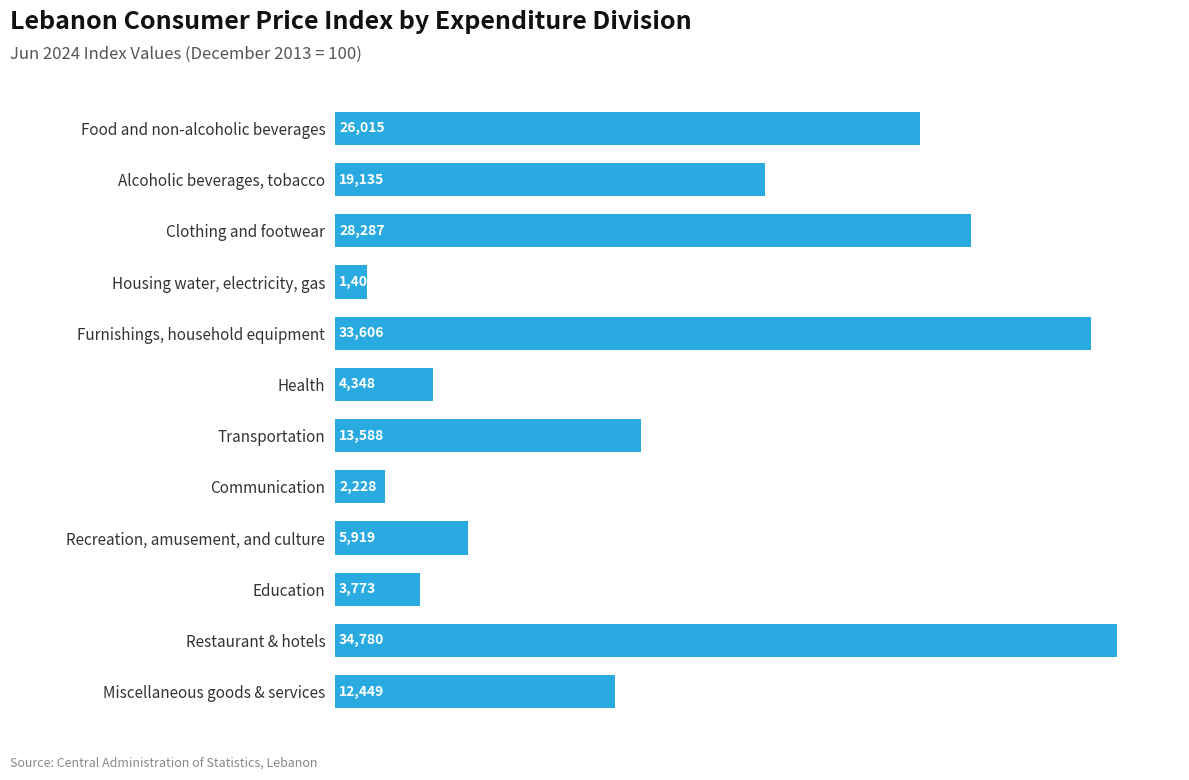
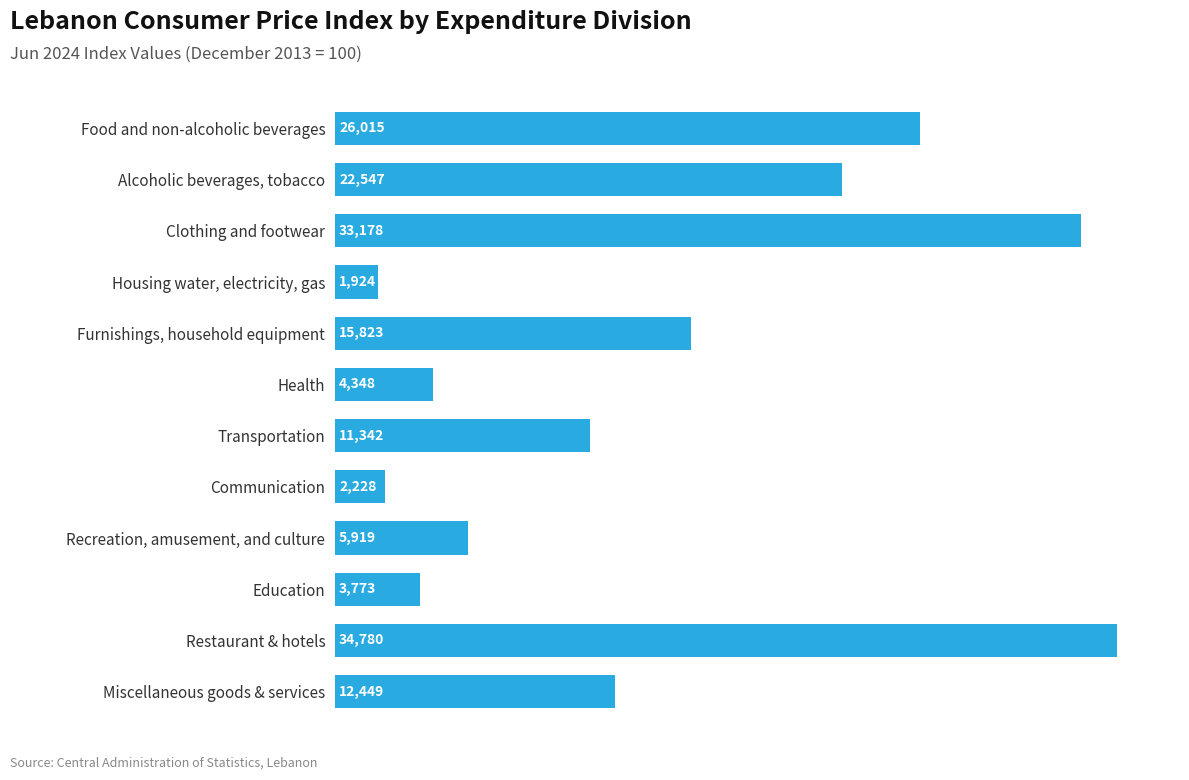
Alcoholic beverages, tobacco: 19,135 -> 22,547
Clothing and footwear: 28,287 -> 33,178
Housing water, electricity, gas: 1,404 -> 1,924
Furnishings, household equipment: 33,606 -> 15,823
Transportation: 13,588 -> 11,342
